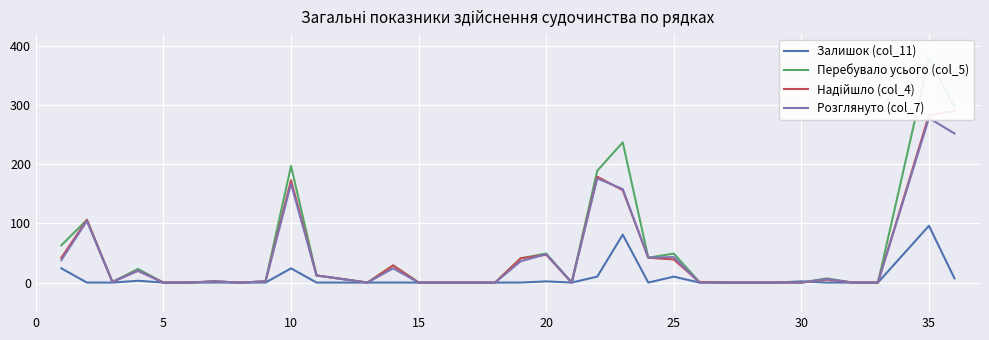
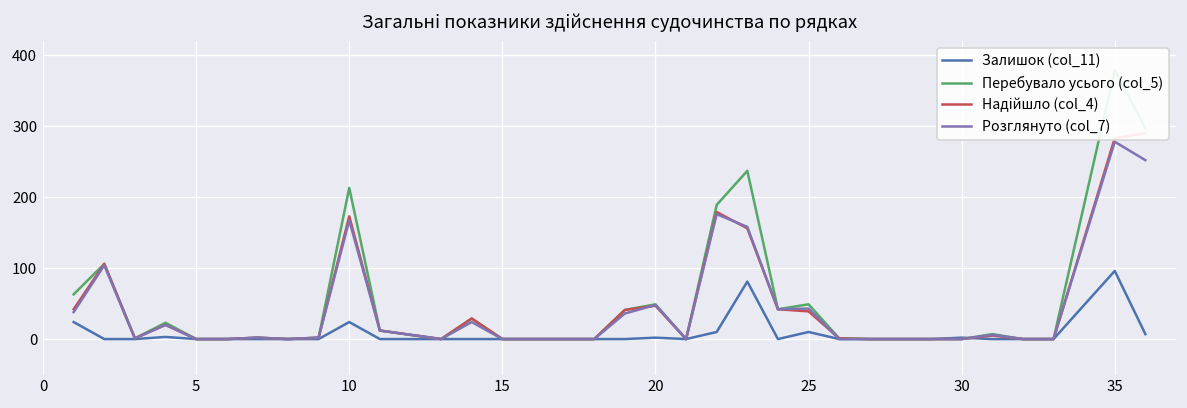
Перебувало усього (col_5), 10: 200 -> 210
